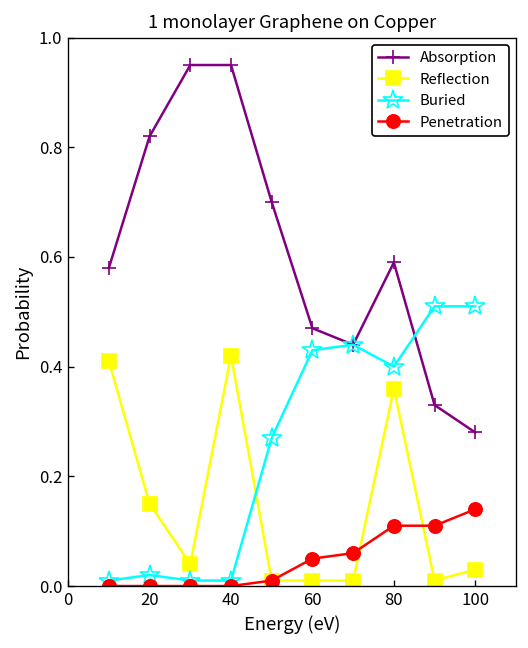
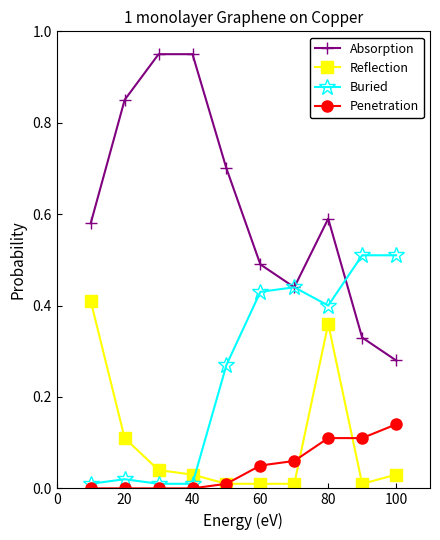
Absorption, 20: 0.82 -> 0.85
Reflection, 20: 0.15 -> 0.11
Reflection, 40: 0.42 -> 0.03
Absorption, 60: 0.47 -> 0.49
